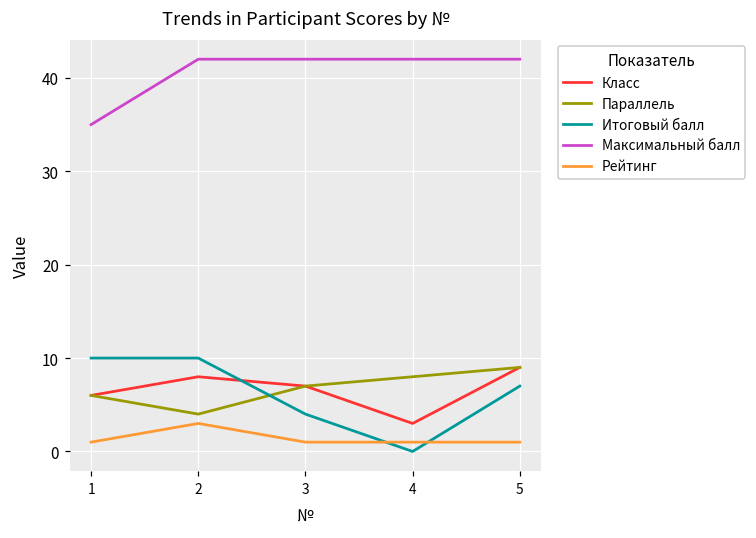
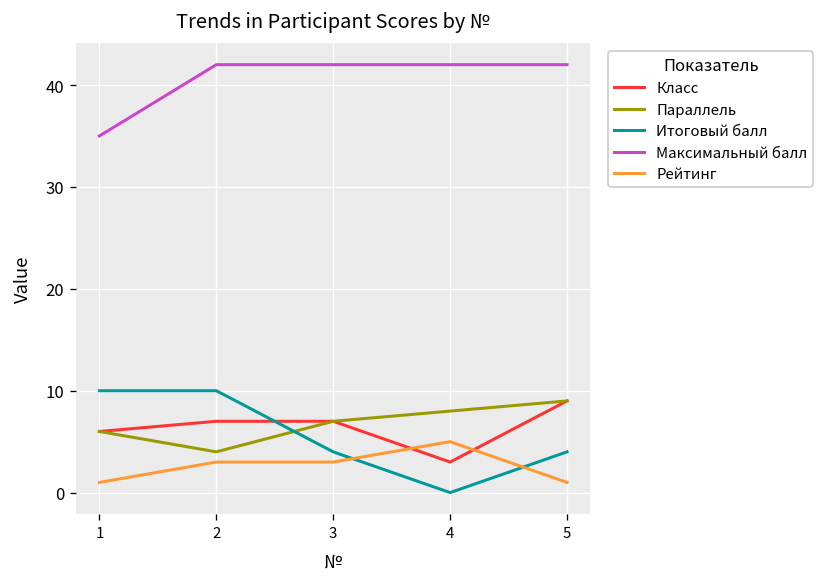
Класс, 2: 8 -> 7
Рейтинг, 3: 1 -> 3
Рейтинг, 4: 1 -> 5
Итоговый балл, 5: 7 -> 4
